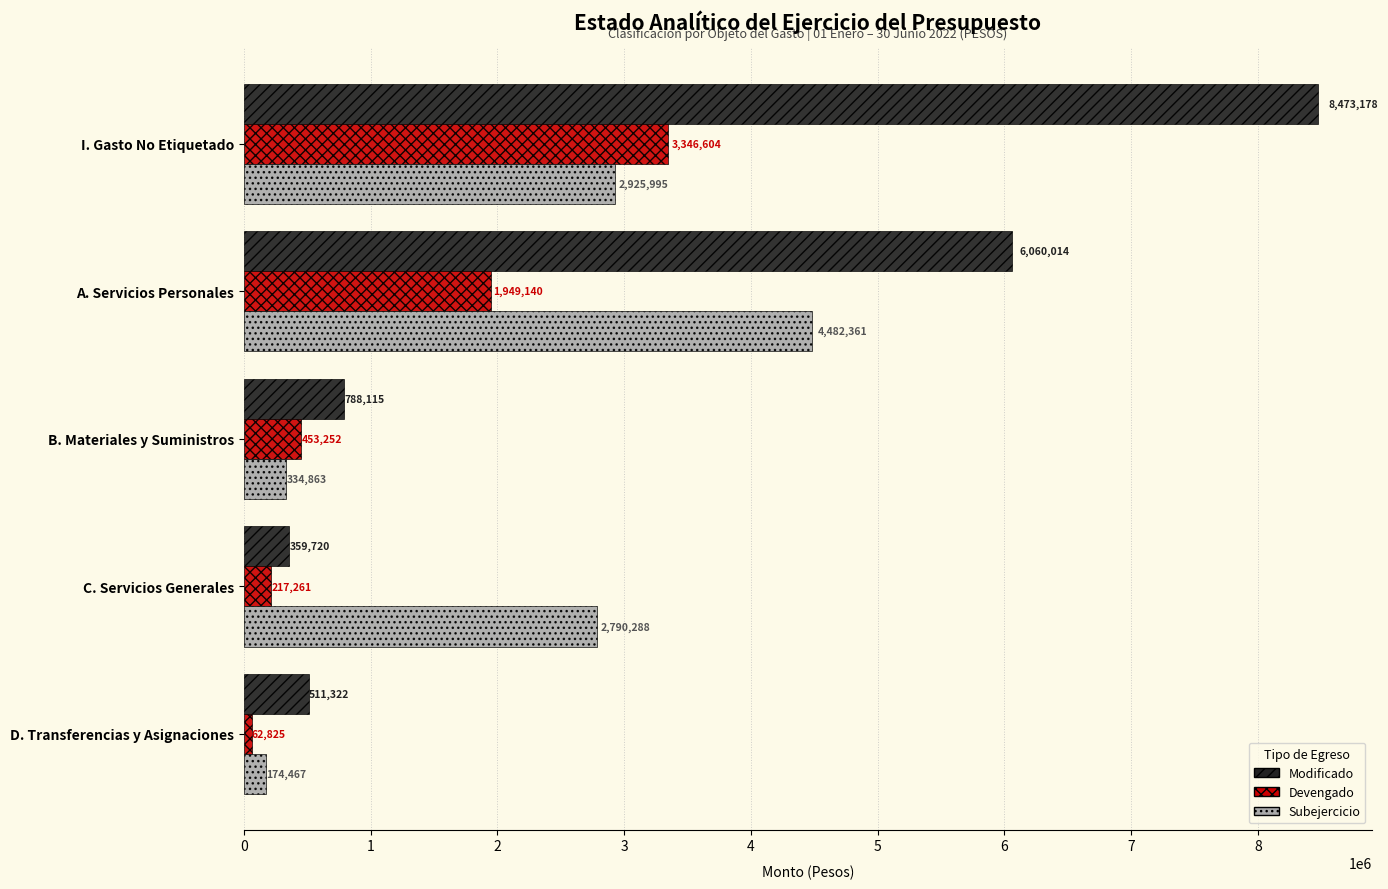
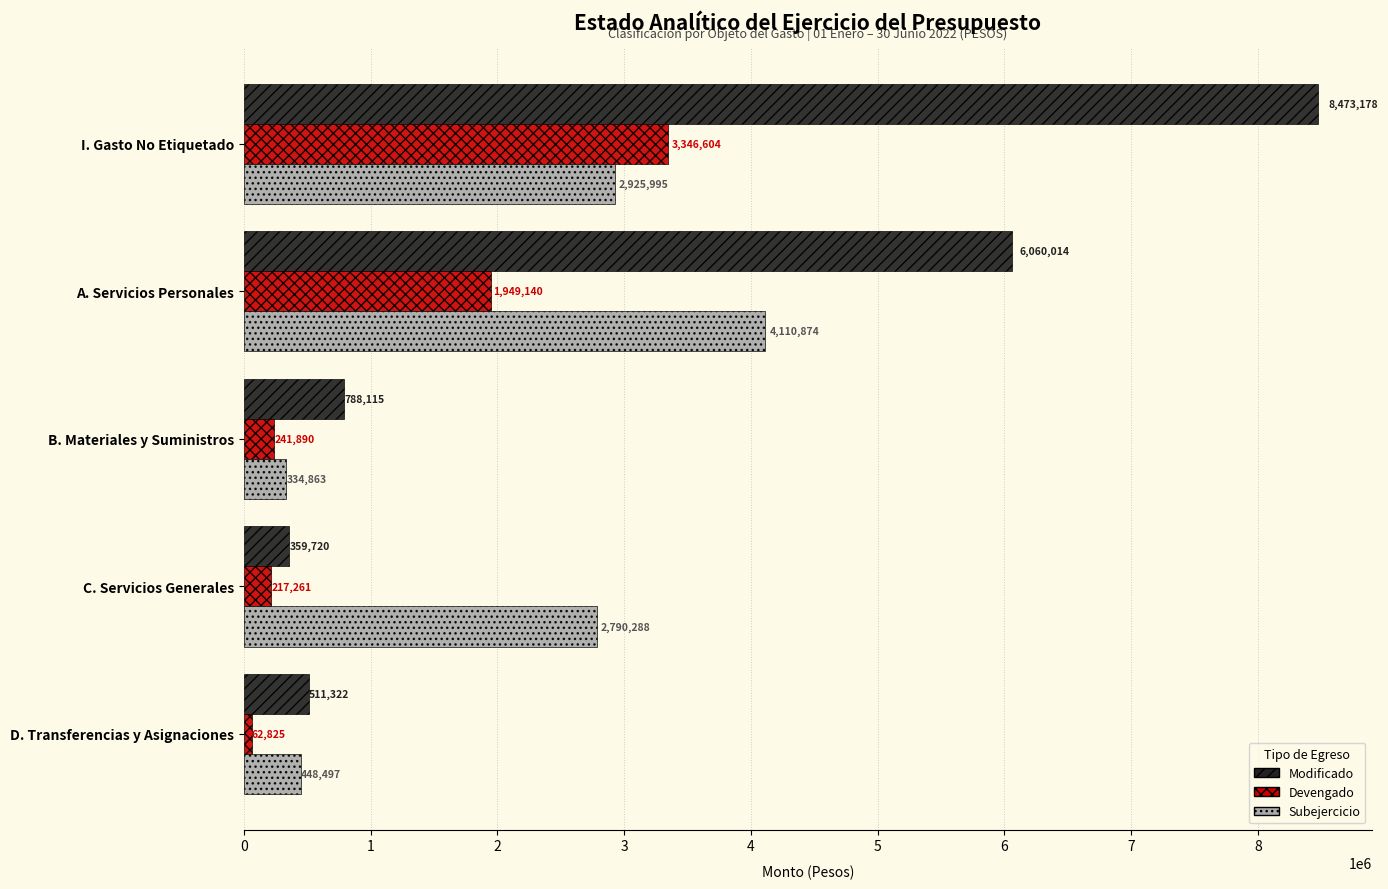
Subejercicio, A. Servicios Personales: 4,482,361 -> 4,110,874
Devengado, B. Materiales y Suministros: 453,252 -> 241,890
Subejercicio, D. Transferencias y Asignaciones: 174,467 -> 448,497
